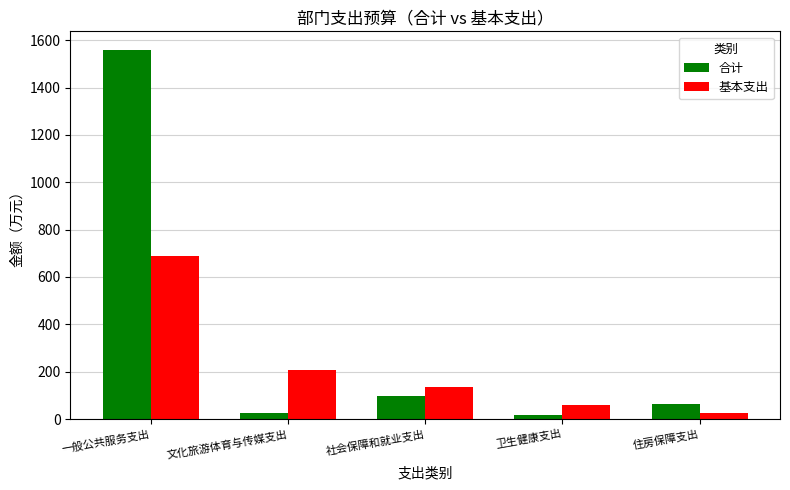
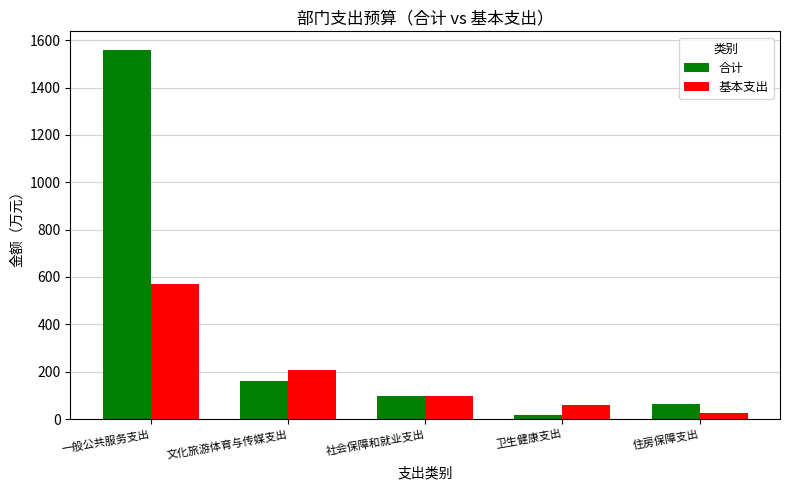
基本支出, 一般公共服务支出: 690 -> 570
合计, 文化旅游体育与传媒支出: 20 -> 160
基本支出, 社会保障和就业支出: 140 -> 100
